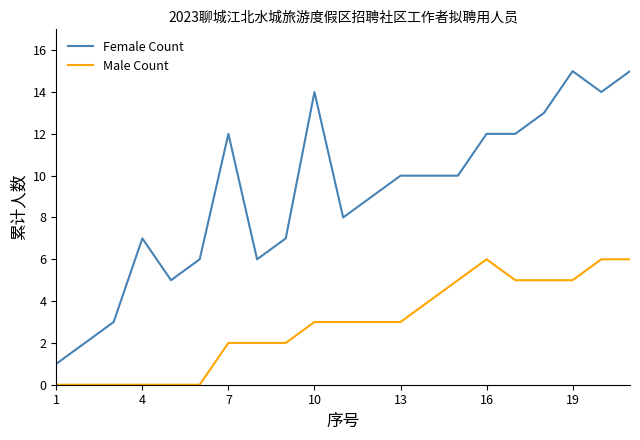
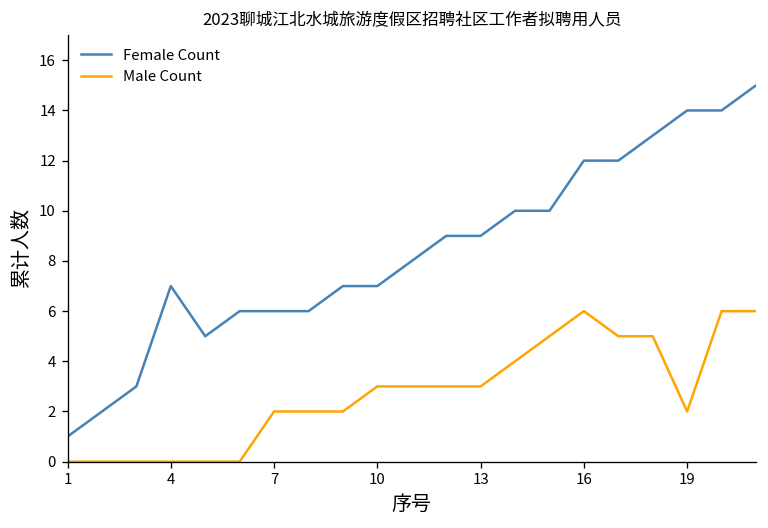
Female Count, 7: 12 -> 6
Female Count, 10: 14 -> 7
Female Count, 13: 10 -> 9
Female Count, 19: 15 -> 14
Male Count, 19: 5 -> 2
